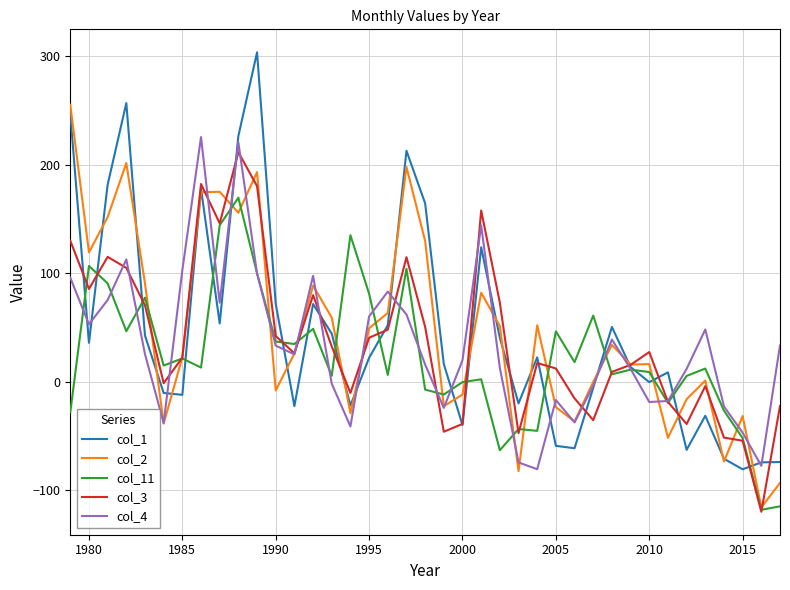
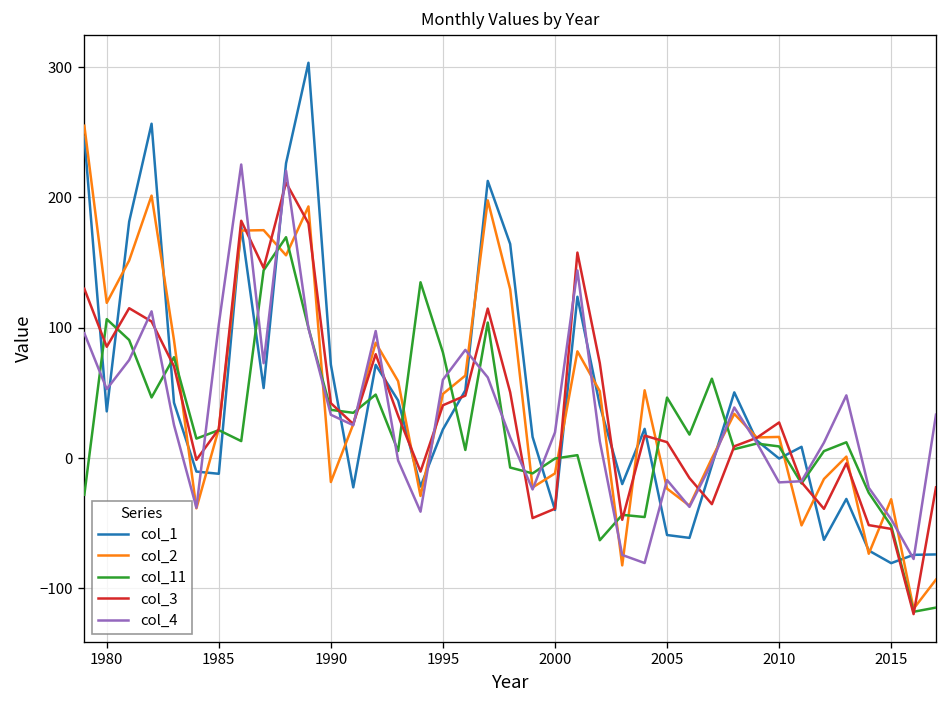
col_2, 1990: -8 -> -18
